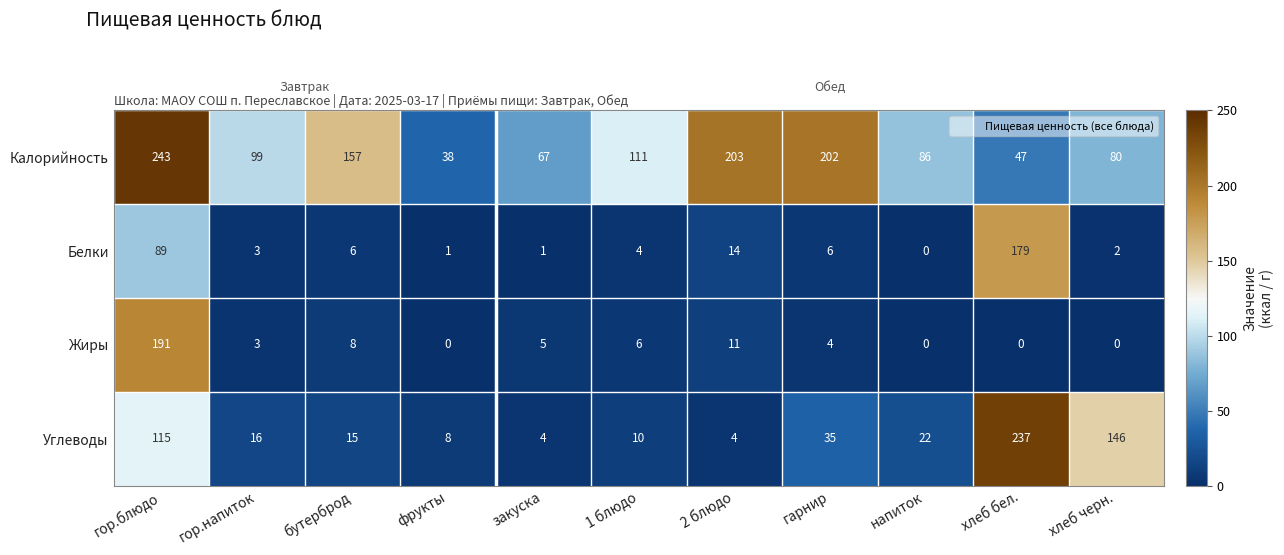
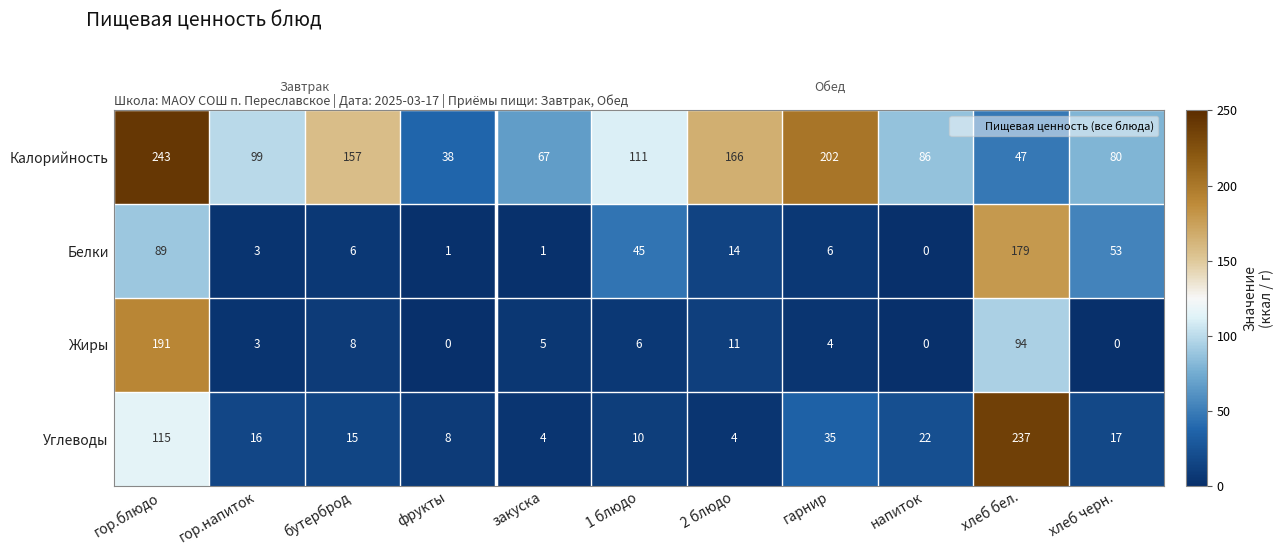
Калорийность, 2 блюдо: 203 -> 166
Белки, 1 блюдо: 4 -> 45
Белки, хлеб черн.: 2 -> 53
Жиры, хлеб бел.: 0 -> 94
Углеводы, хлеб черн.: 146 -> 17
